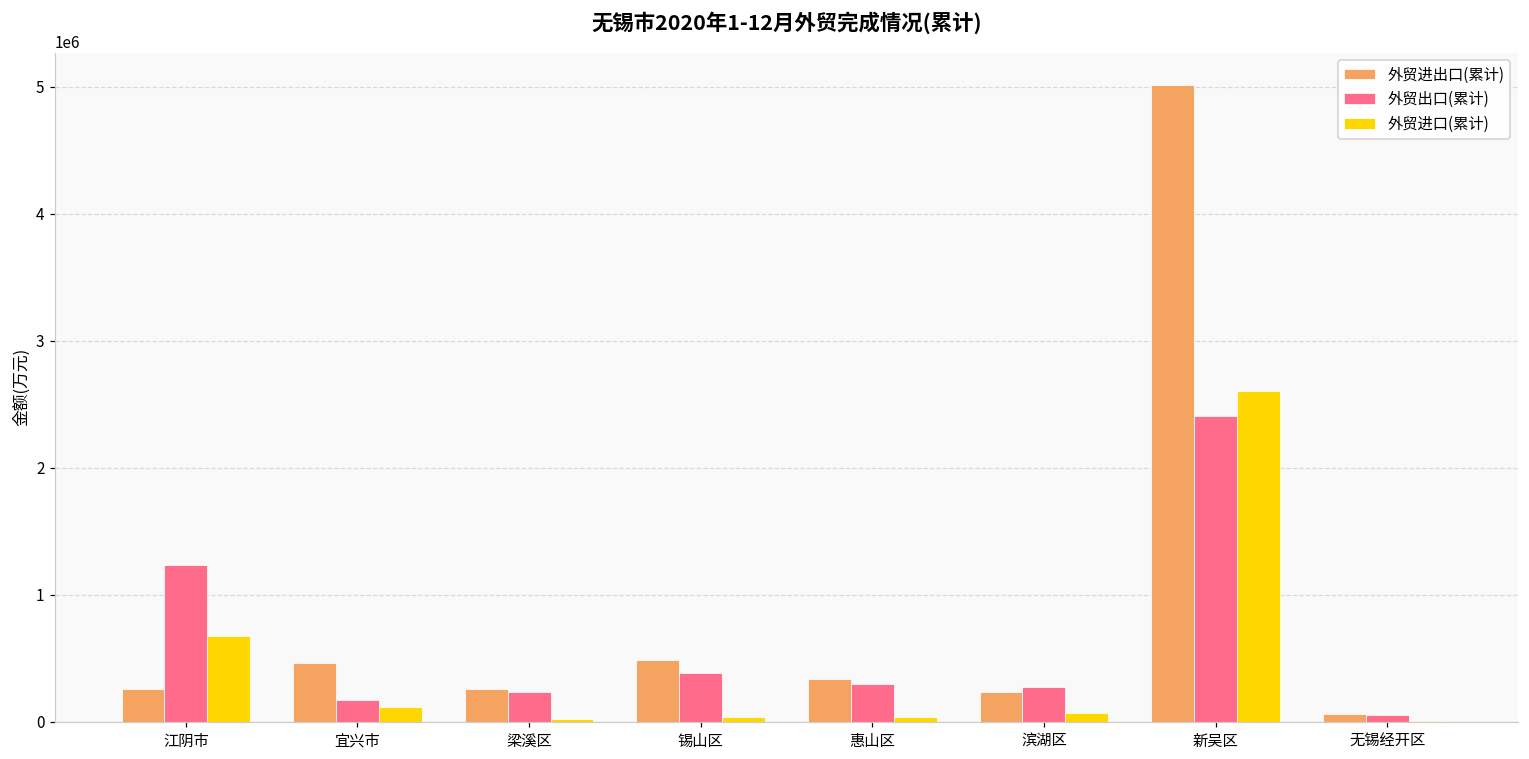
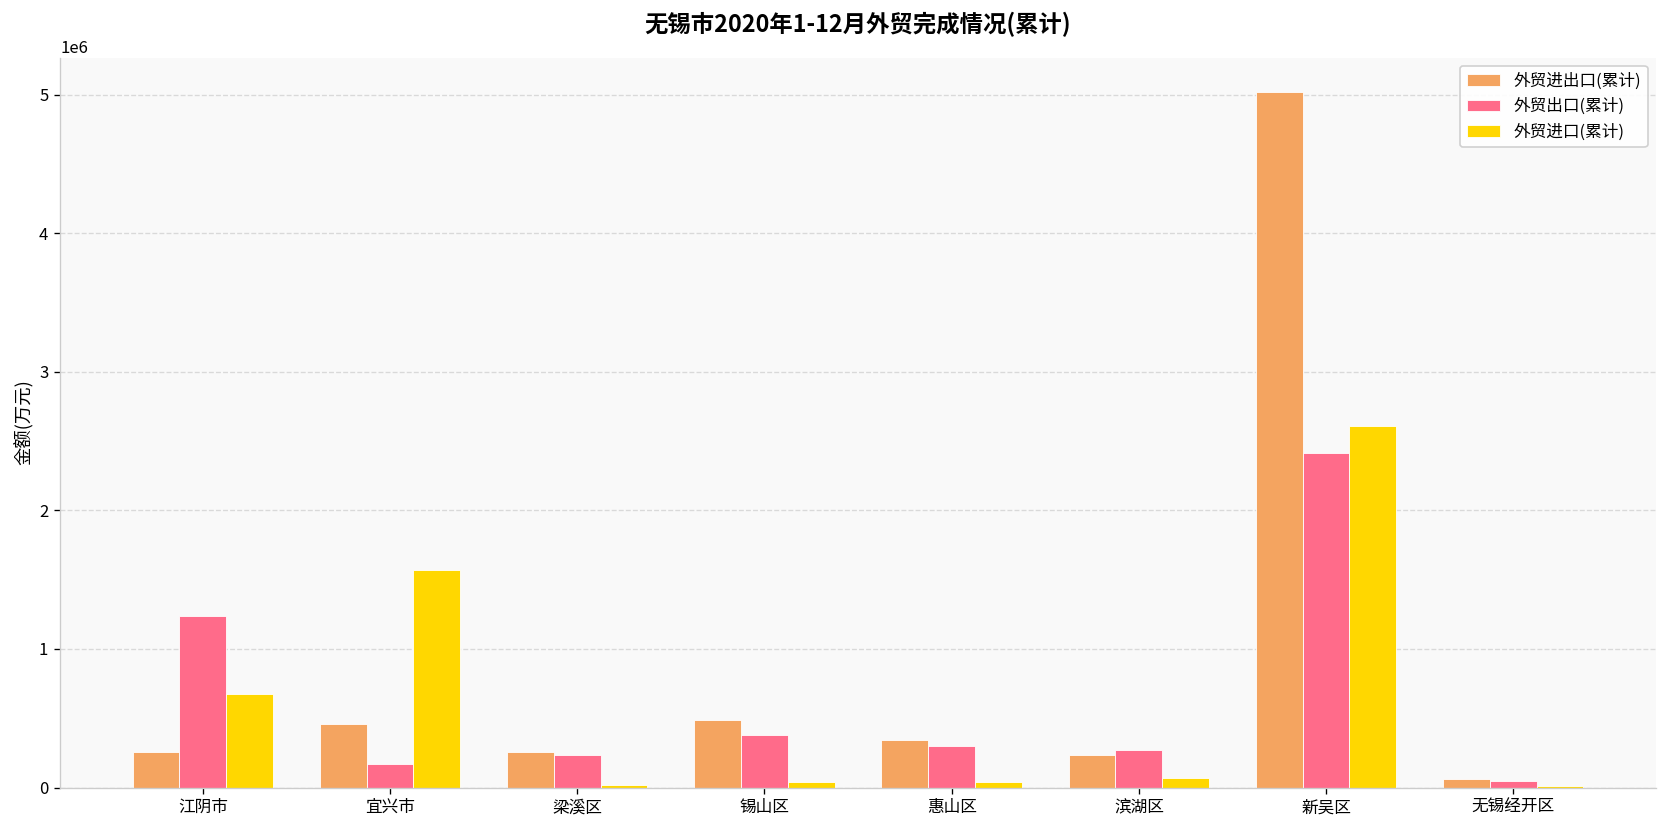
外贸进口(累计), 宜兴市: 120000 -> 1570000
